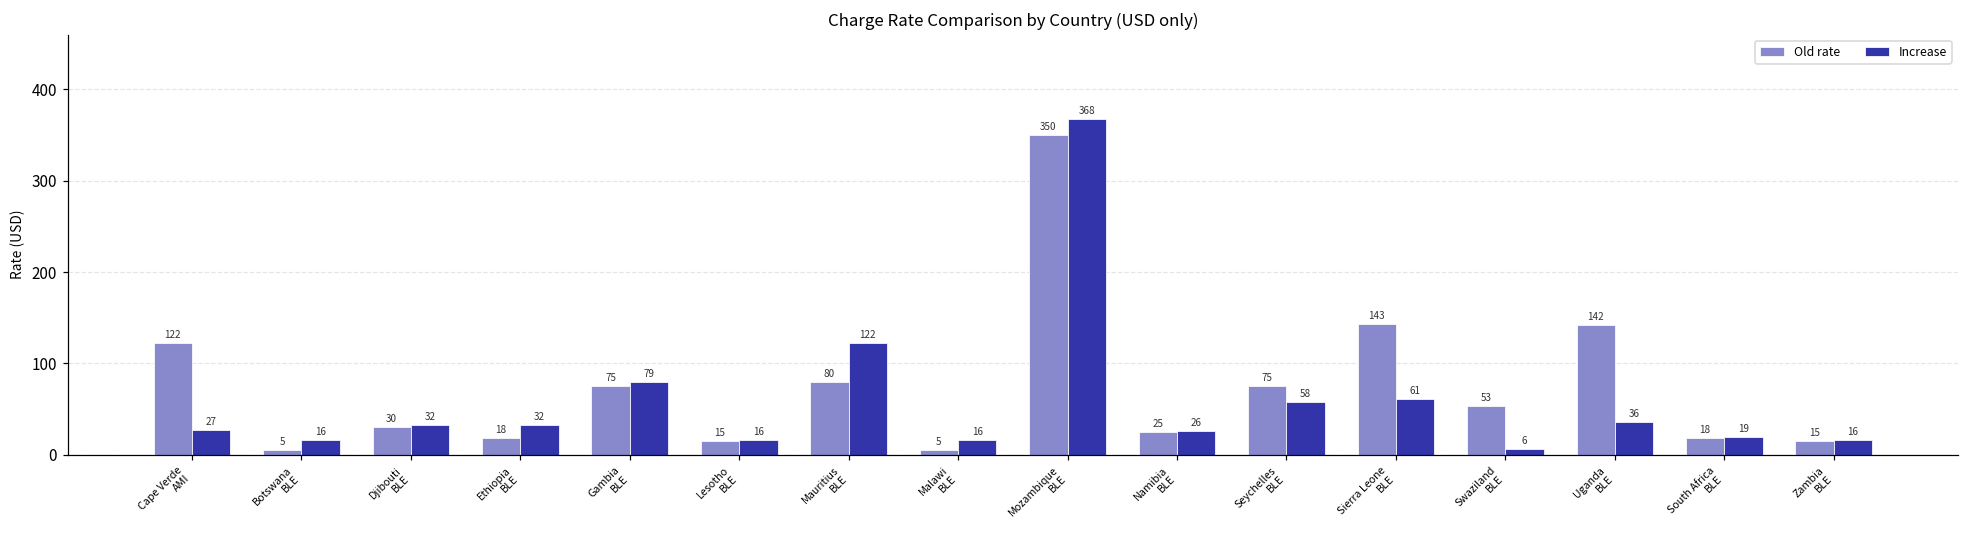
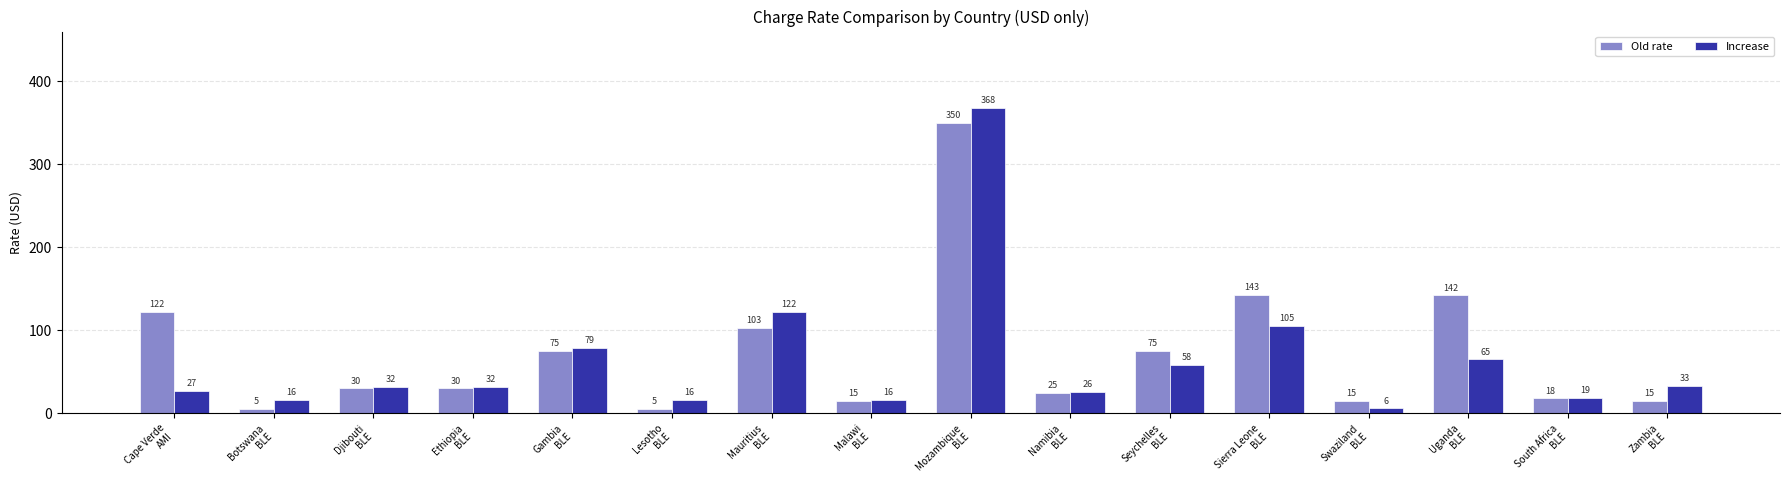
Old rate, Ethiopia BLE: 18 -> 30
Old rate, Lesotho BLE: 15 -> 5
Old rate, Mauritius BLE: 80 -> 103
Old rate, Malawi BLE: 5 -> 15
Increase, Sierra Leone BLE: 61 -> 105
Old rate, Swaziland BLE: 53 -> 15
Increase, Uganda BLE: 36 -> 65
Increase, Zambia BLE: 16 -> 33
